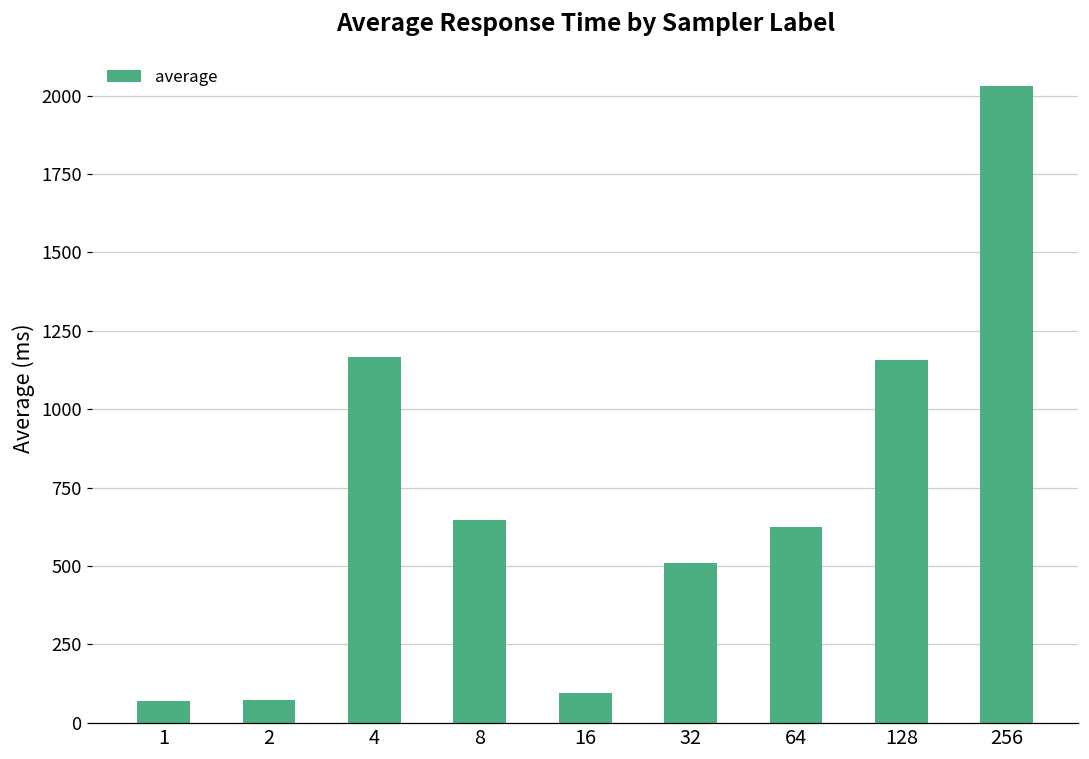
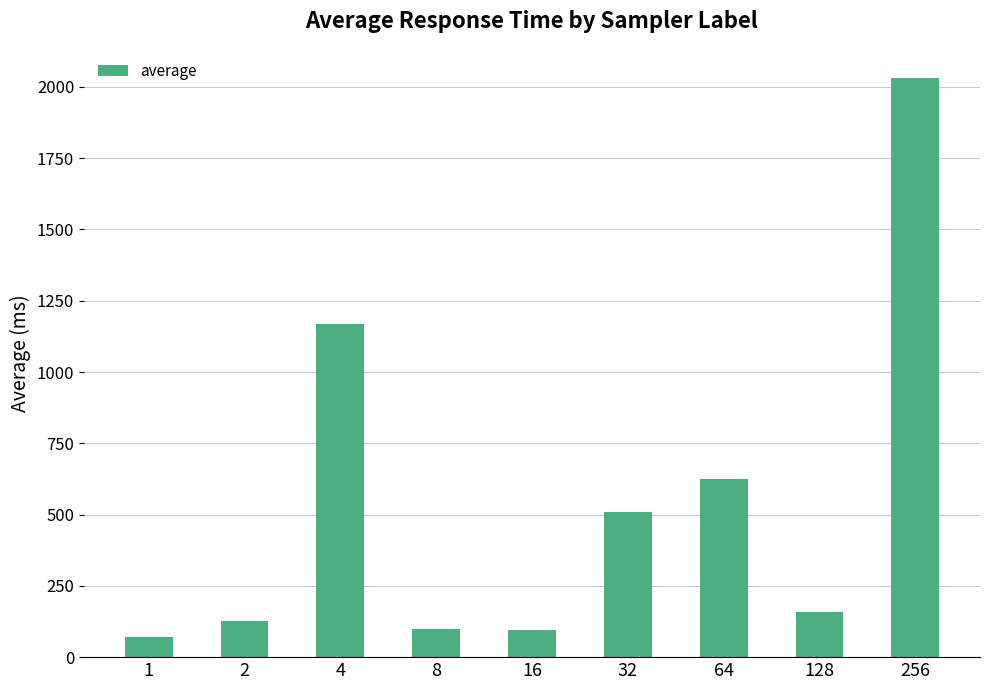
2: 70 -> 130
8: 650 -> 100
128: 1160 -> 160
